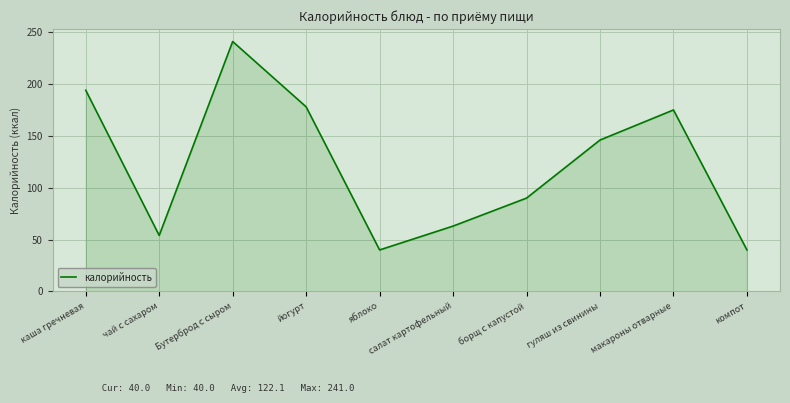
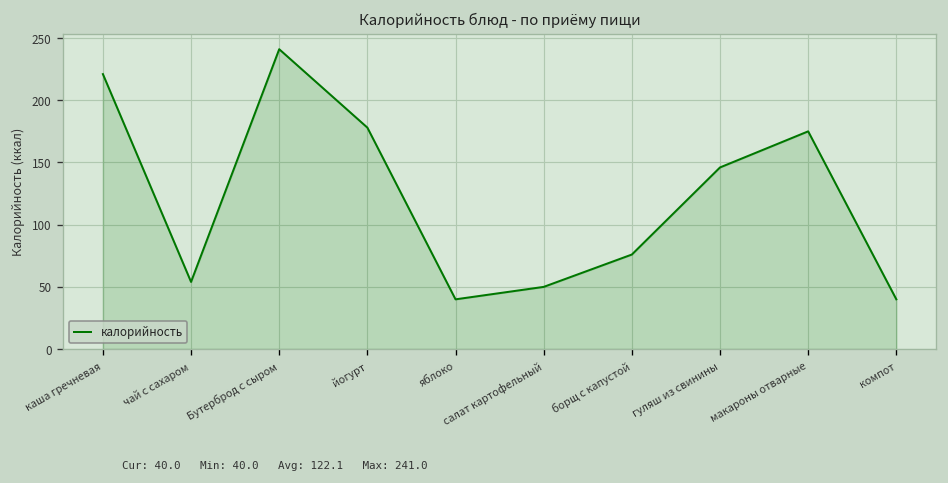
каша гречневая: 194 -> 221
салат картофельный: 63 -> 50
борщ с капустой: 90 -> 76
